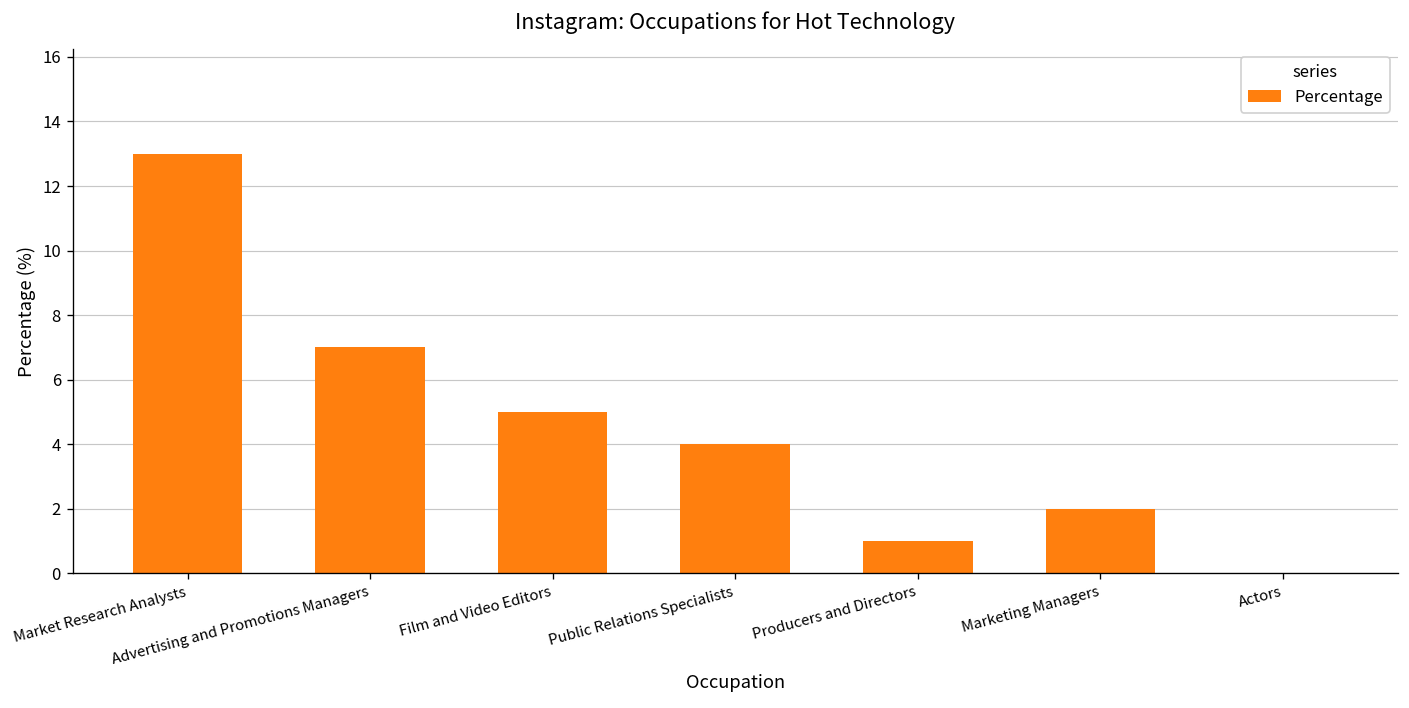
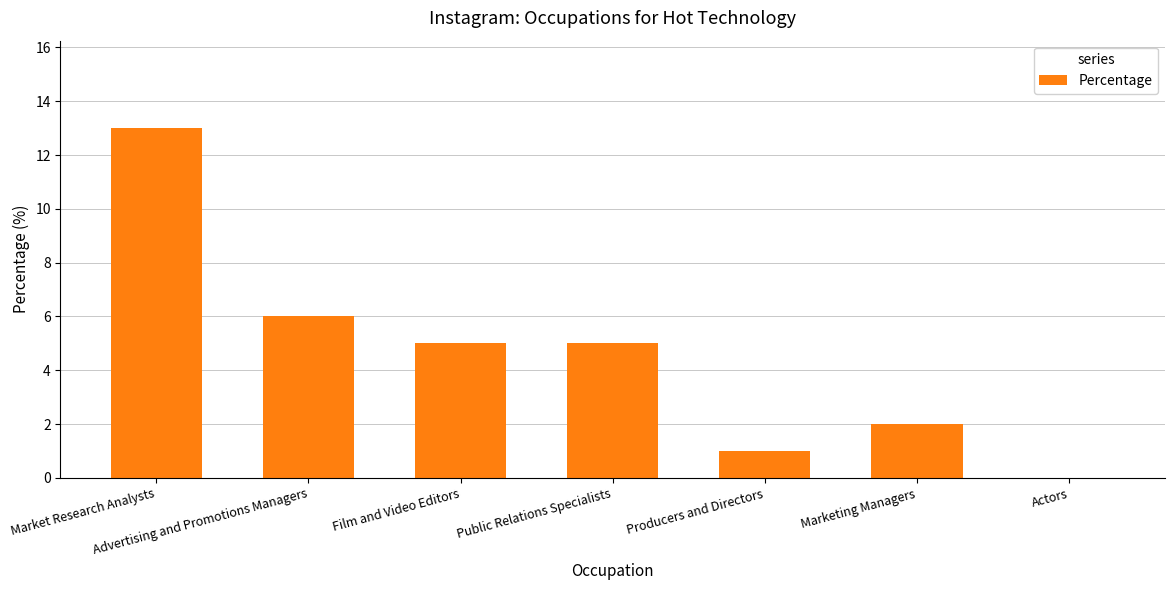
Advertising and Promotions Managers: 7 -> 6
Public Relations Specialists: 4 -> 5
